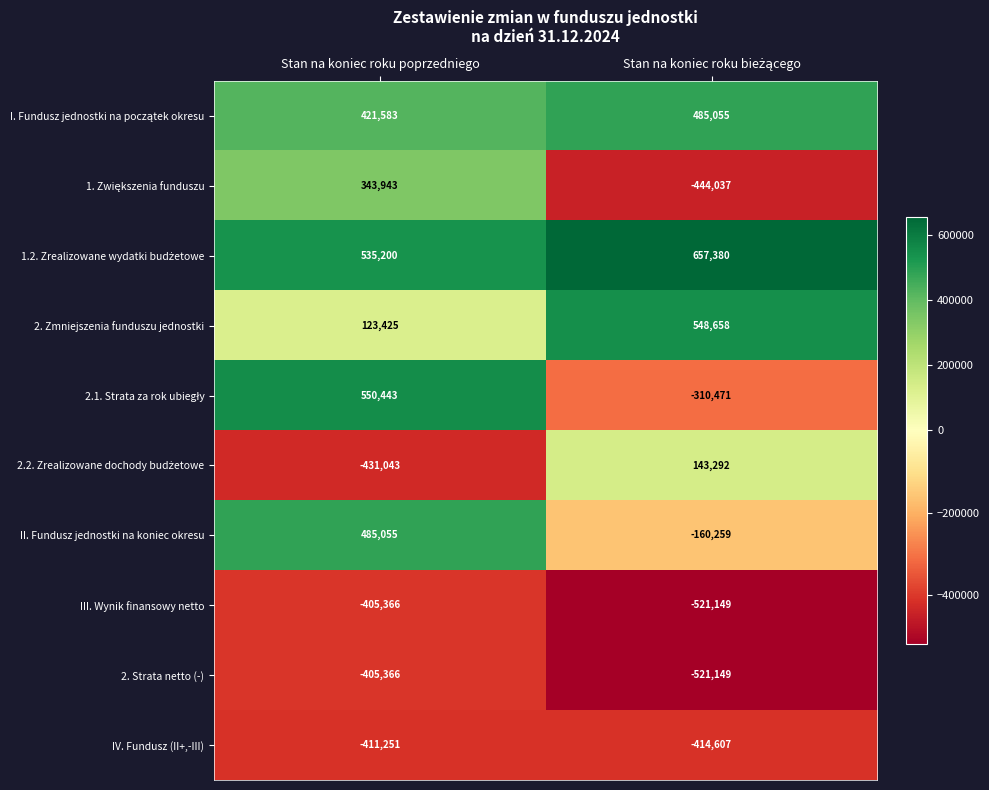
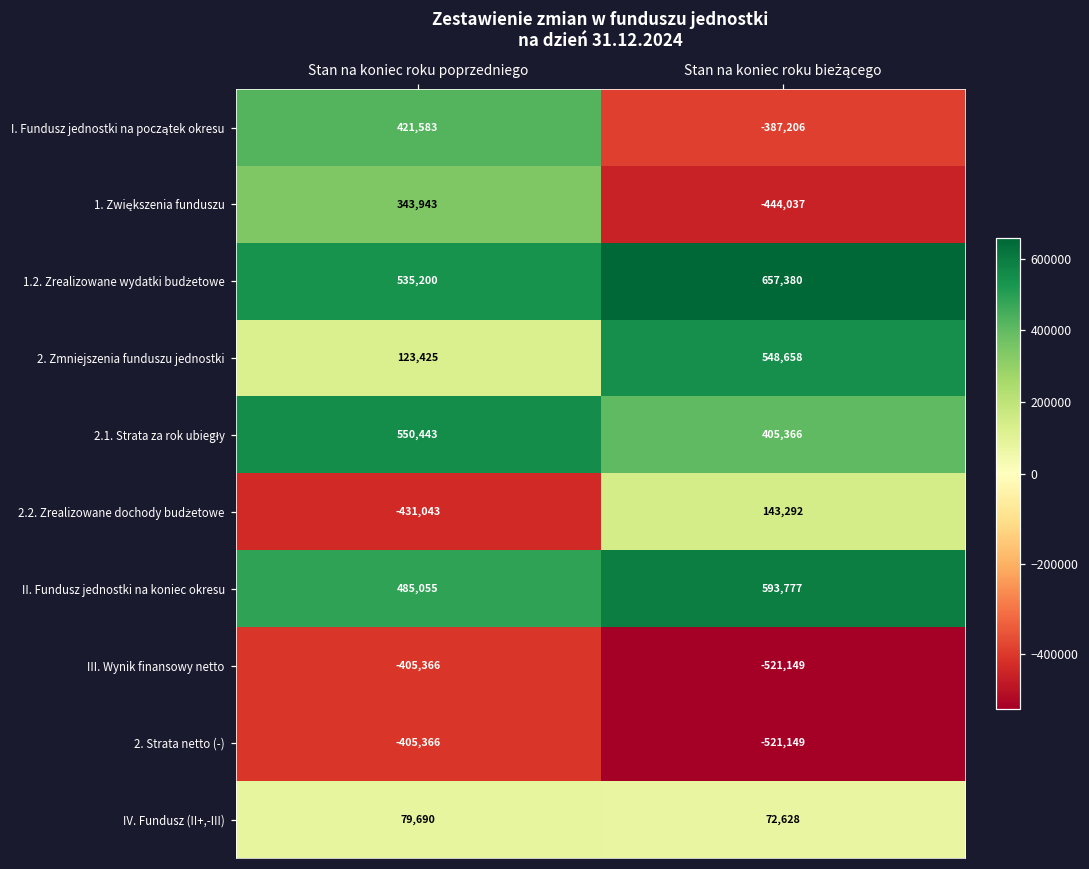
I. Fundusz jednostki na początek okresu, Stan na koniec roku bieżącego: 485,055 -> -387,206
2.1. Strata za rok ubiegły, Stan na koniec roku bieżącego: -310,471 -> 405,366
II. Fundusz jednostki na koniec okresu, Stan na koniec roku bieżącego: -160,259 -> 593,777
IV. Fundusz (II+,-III), Stan na koniec roku poprzedniego: -411,251 -> 79,690
IV. Fundusz (II+,-III), Stan na koniec roku bieżącego: -414,607 -> 72,628
